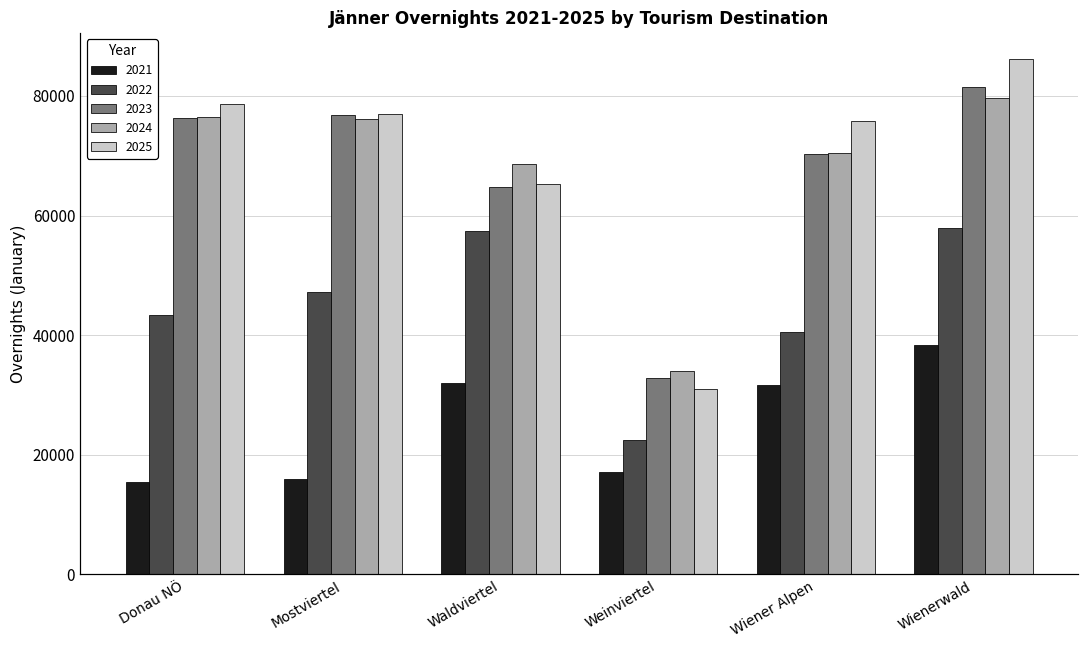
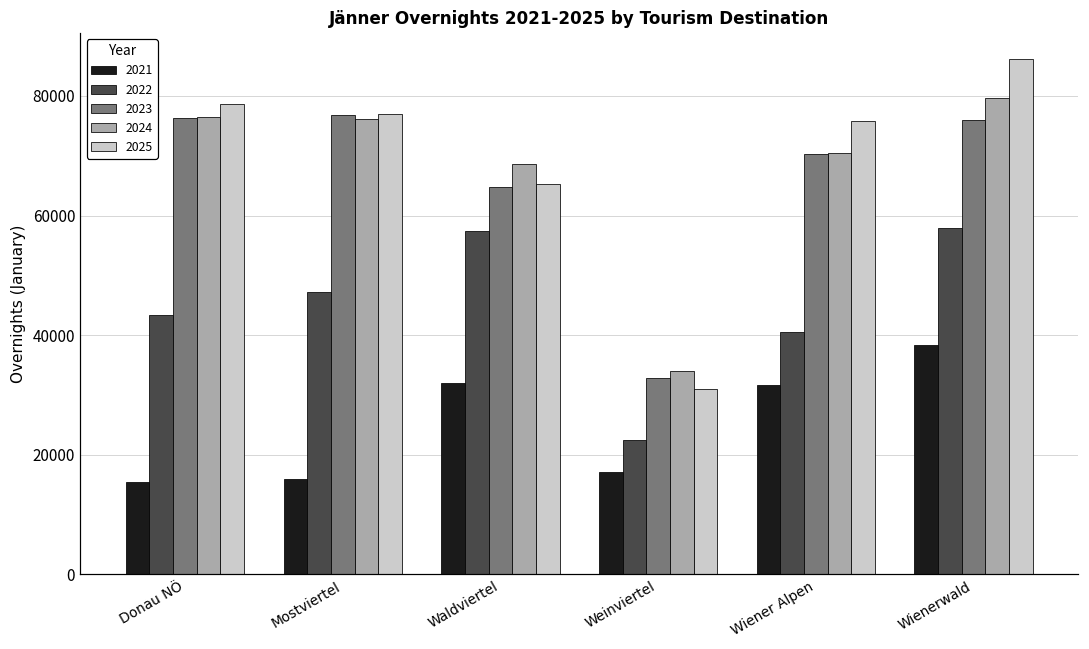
2023, Wienerwald: 81000 -> 76000
